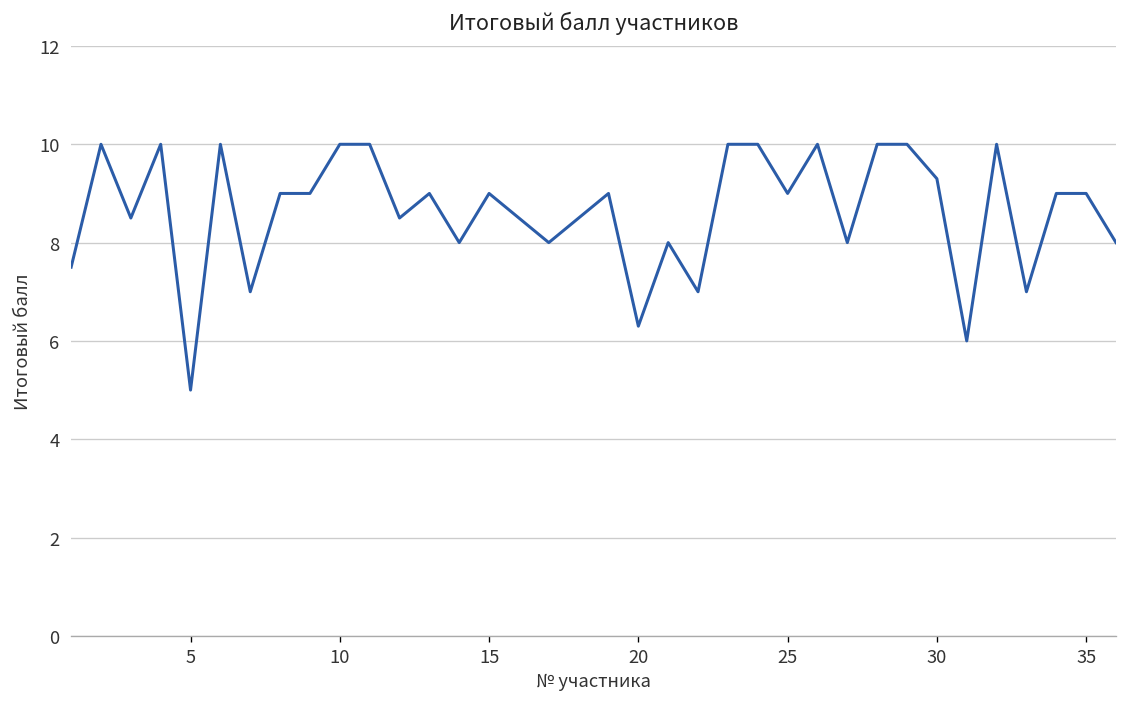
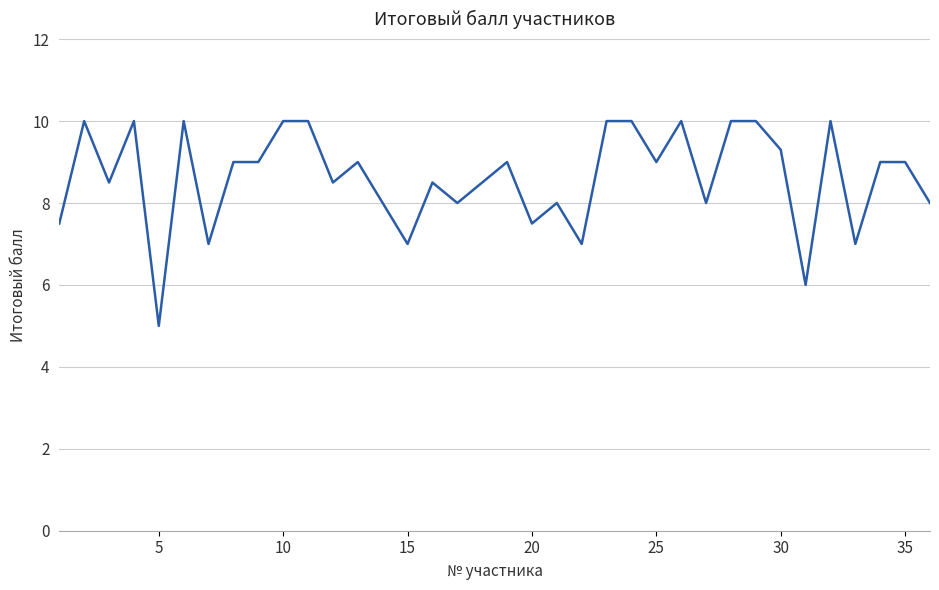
15: 9 -> 7
20: 6.3 -> 7.5
